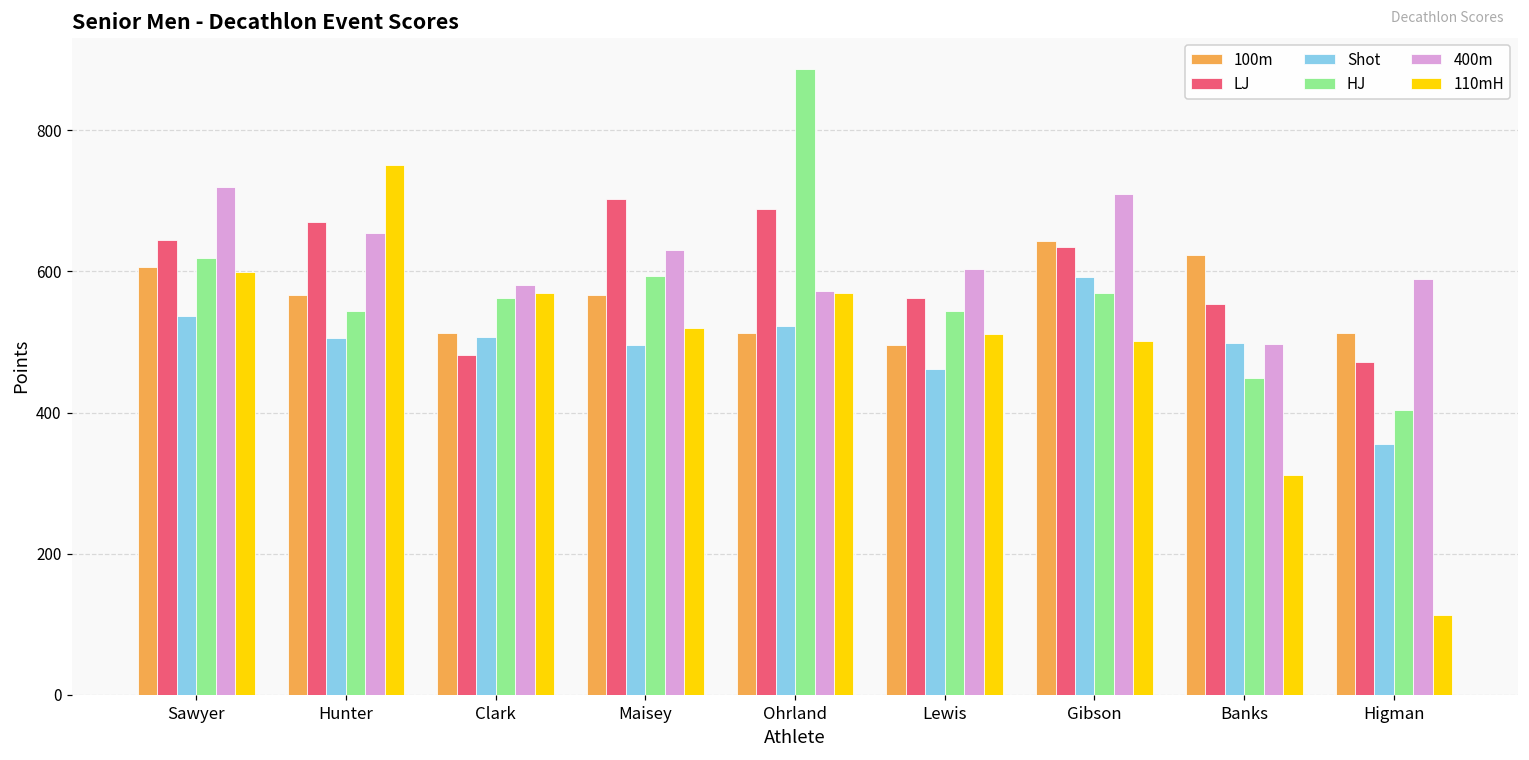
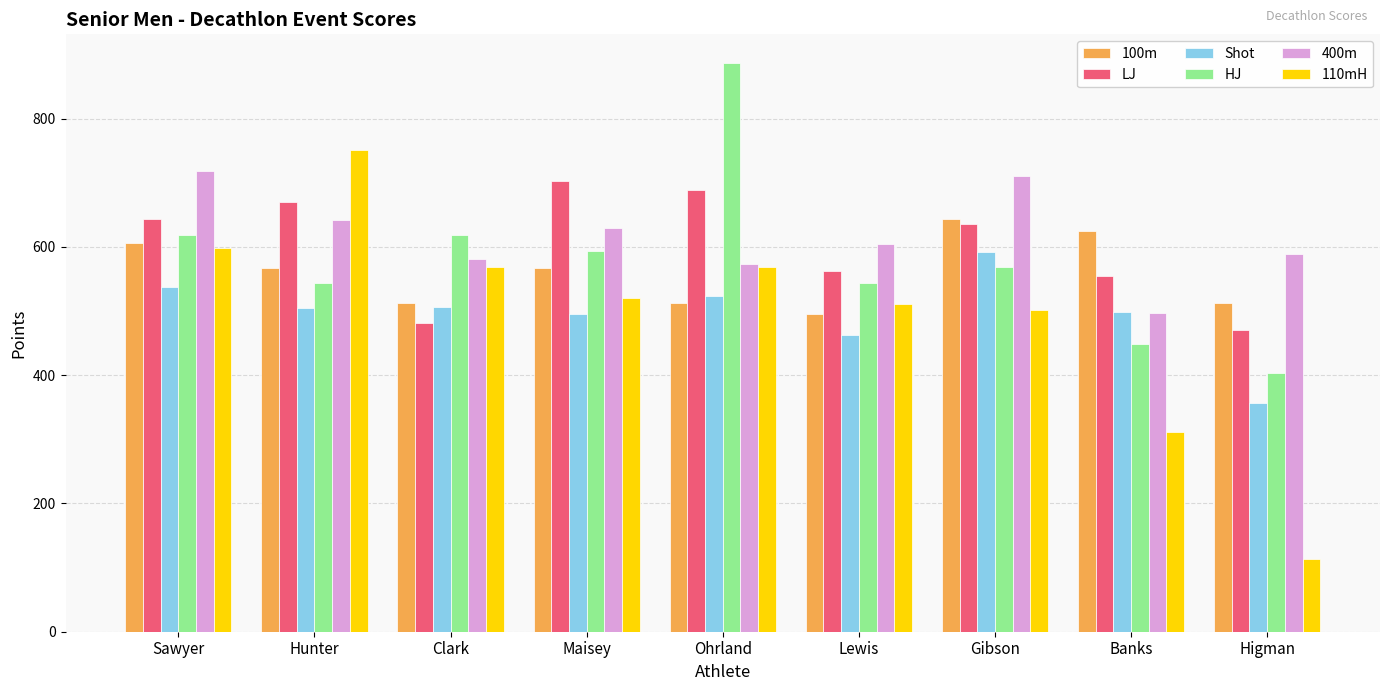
400m, Hunter: 660 -> 640
HJ, Clark: 560 -> 620
